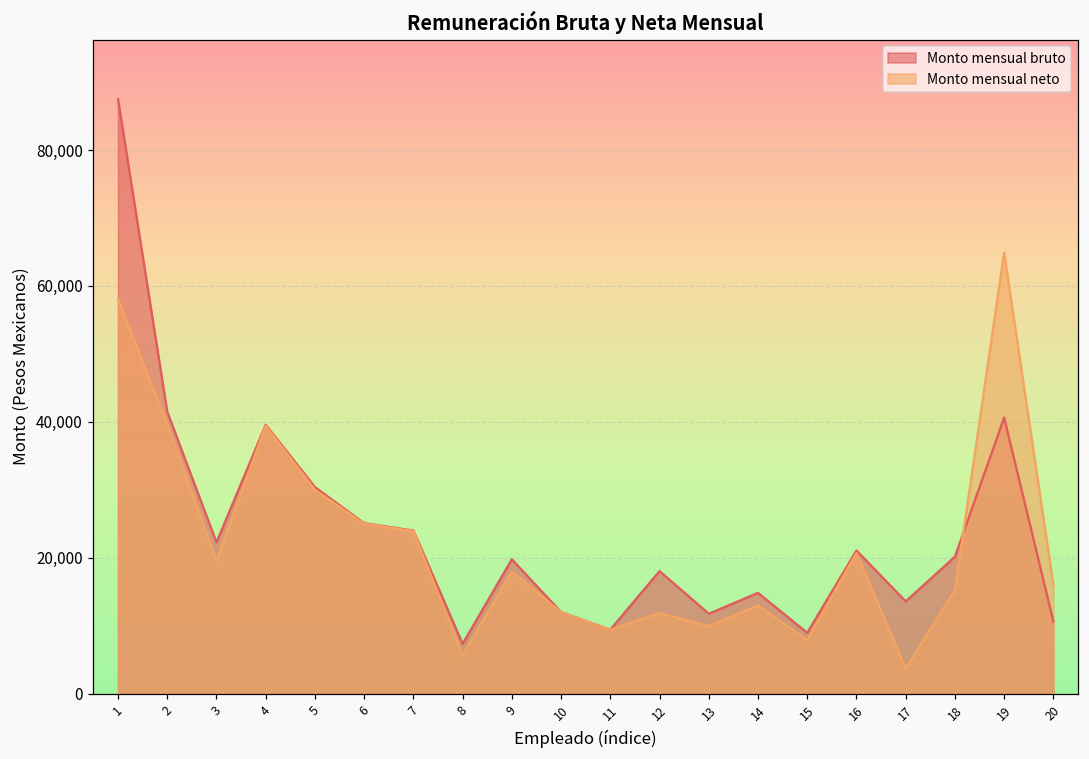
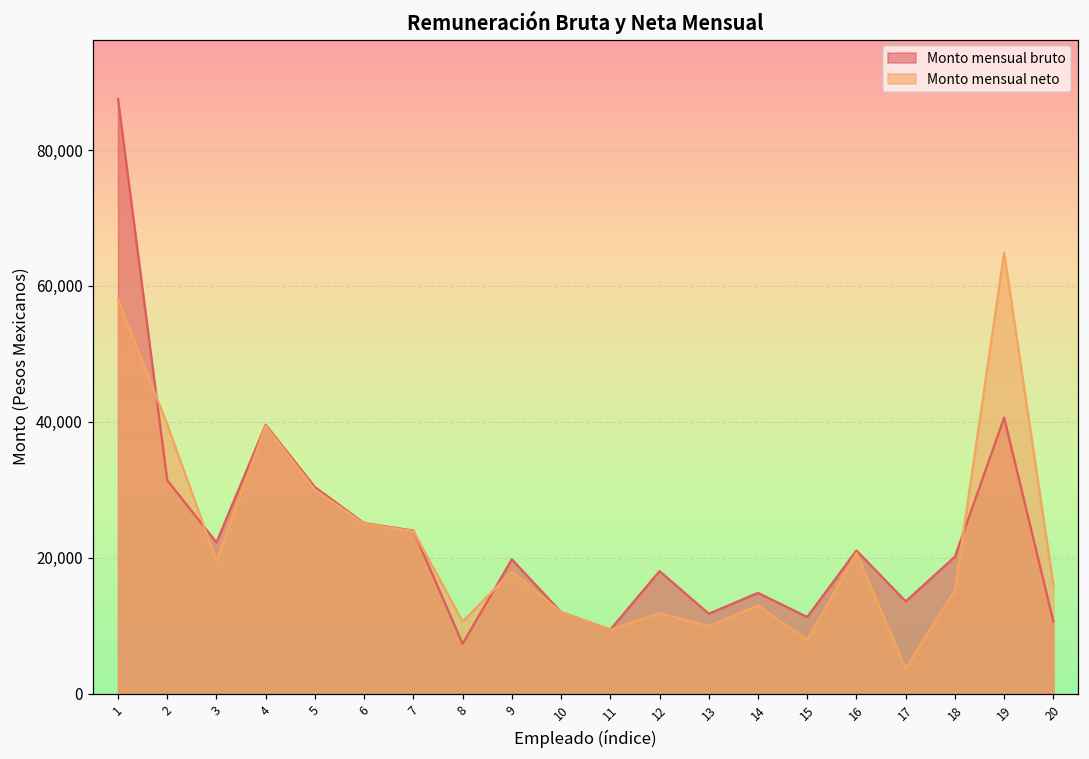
Monto mensual bruto, 2: 41,000 -> 31,000
Monto mensual neto, 8: 6,000 -> 11,000
Monto mensual bruto, 15: 9,000 -> 11,000
